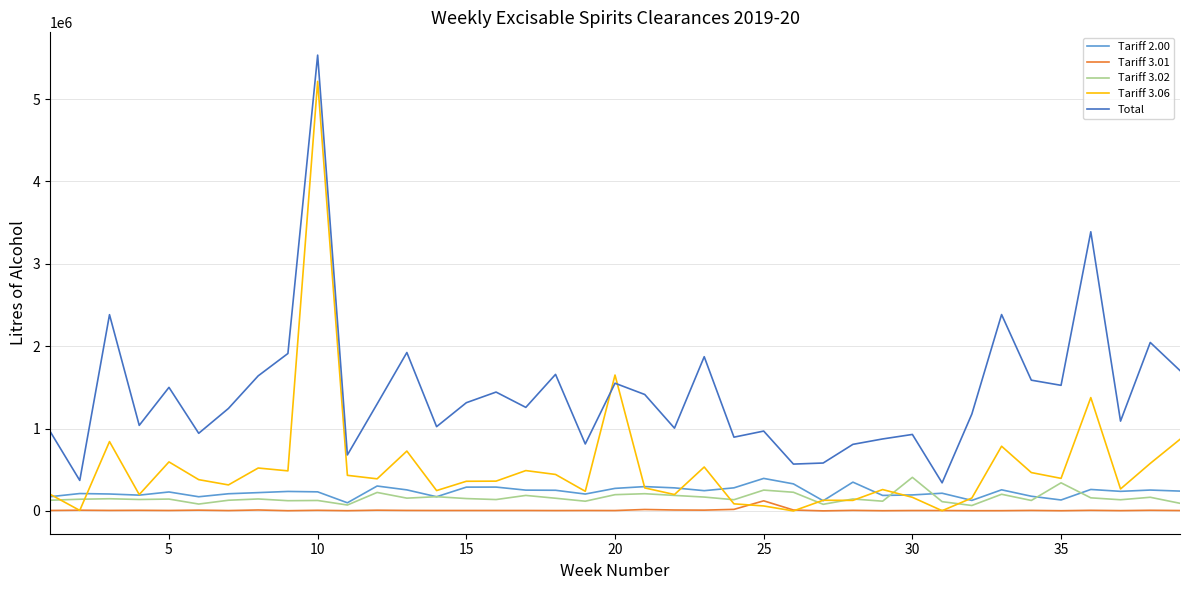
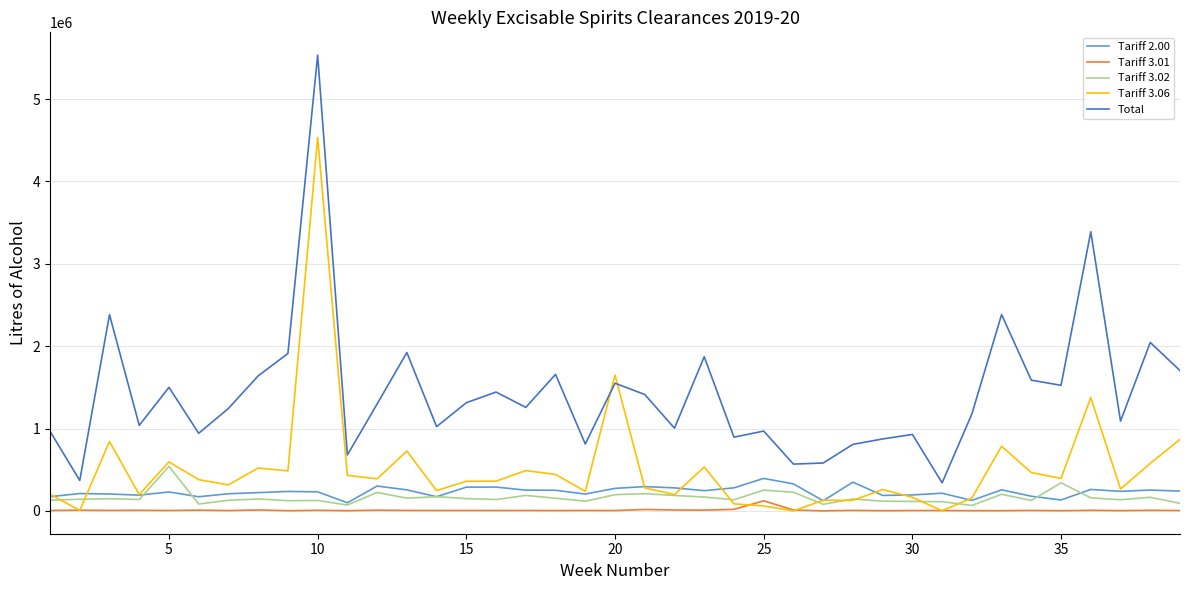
Tariff 3.02, 5: 100000 -> 500000
Tariff 3.06, 10: 5200000 -> 4500000
Tariff 3.02, 30: 400000 -> 100000
